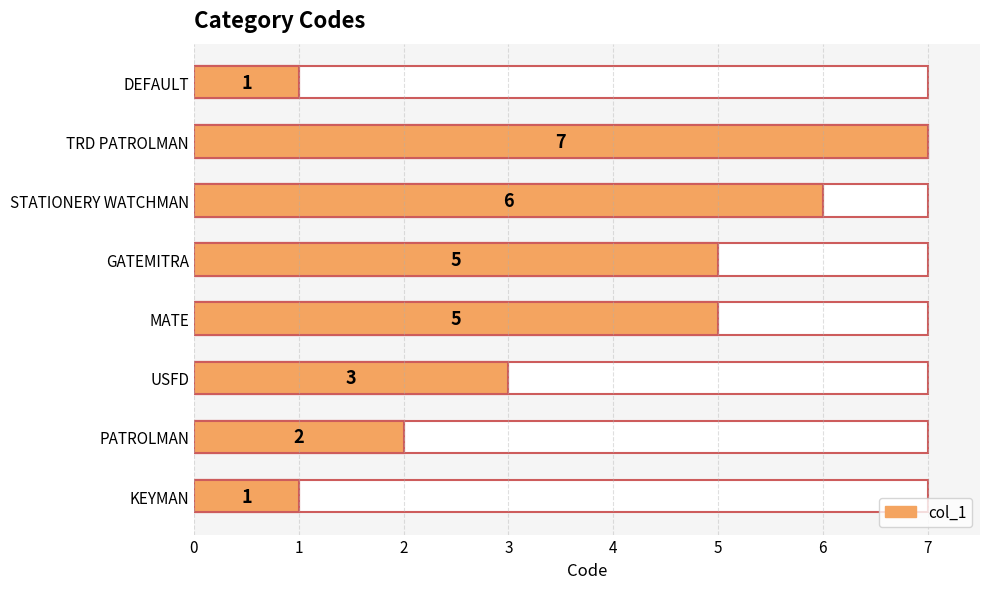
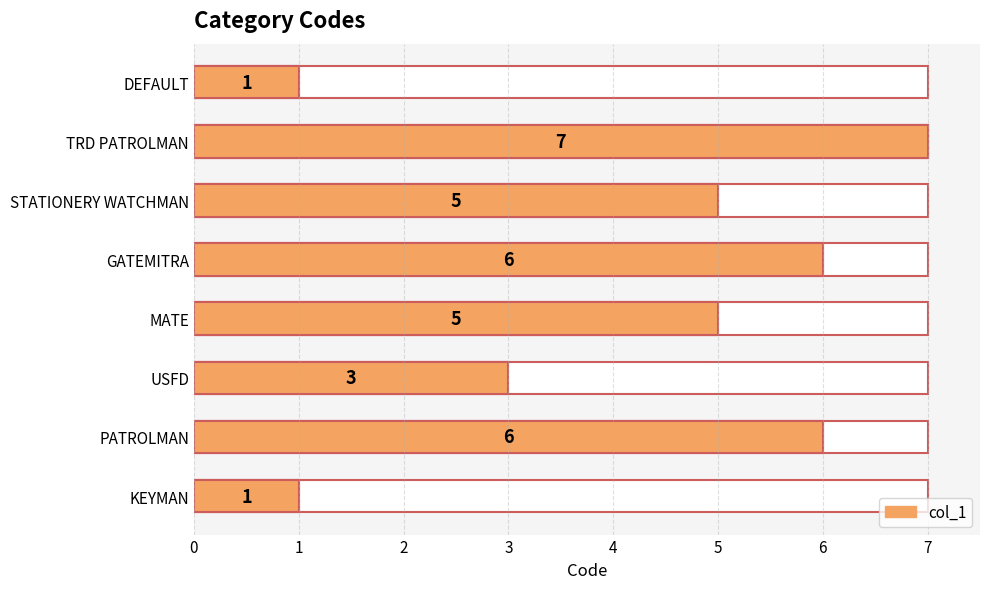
col_1, STATIONERY WATCHMAN: 6 -> 5
col_1, GATEMITRA: 5 -> 6
col_1, PATROLMAN: 2 -> 6
